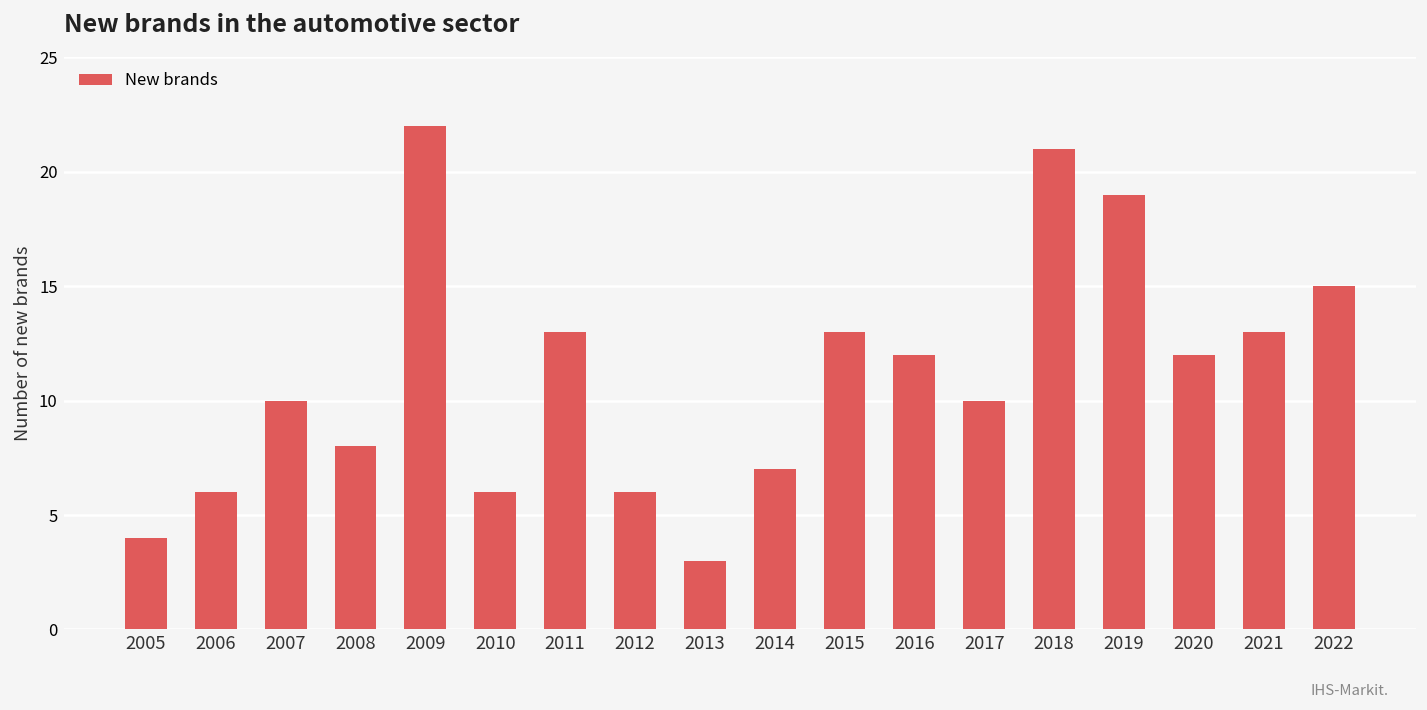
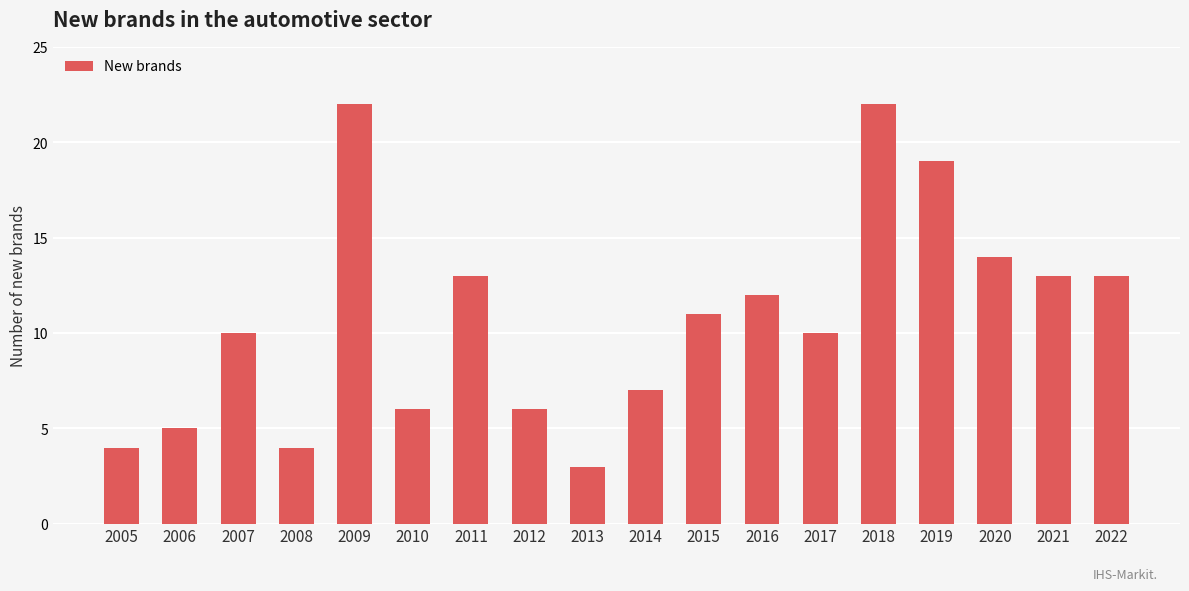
2006: 6 -> 5
2008: 8 -> 4
2015: 13 -> 11
2018: 21 -> 22
2020: 12 -> 14
2022: 15 -> 13
